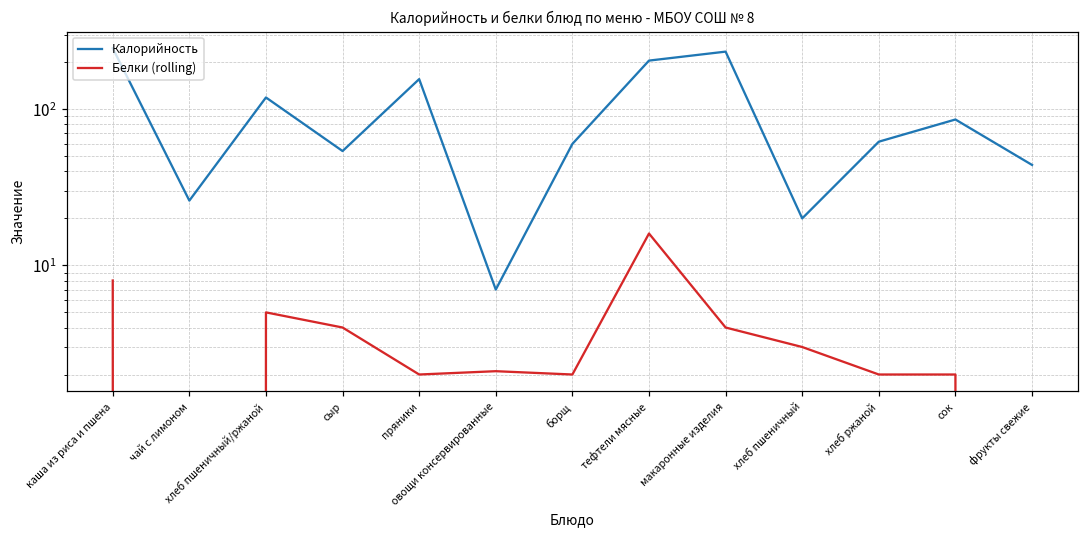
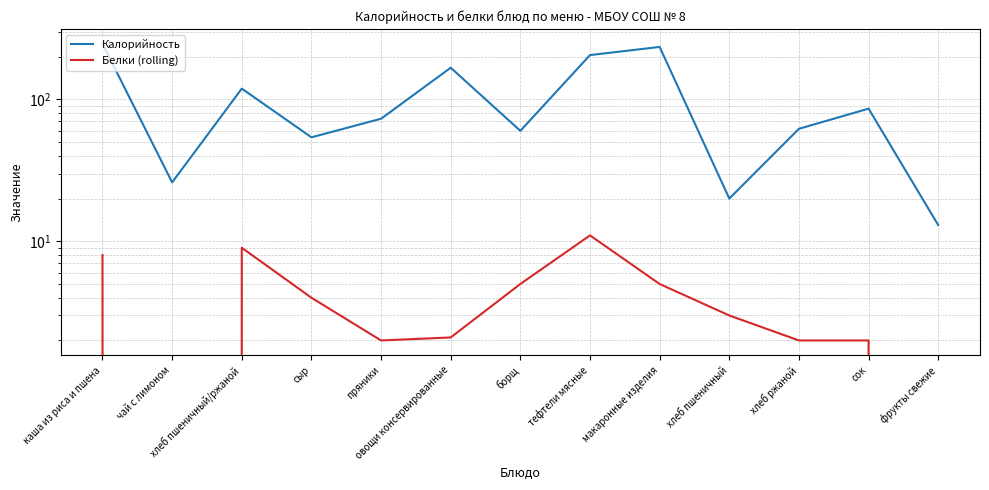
Белки (rolling), хлеб пшеничный/ржаной: 5 -> 9
Калорийность, пряники: 160 -> 70
Калорийность, овощи консервированные: 7 -> 170
Белки (rolling), борщ: 2 -> 5
Белки (rolling), тефтели мясные: 16 -> 11
Белки (rolling), макаронные изделия: 4 -> 5
Калорийность, фрукты свежие: 44 -> 13
